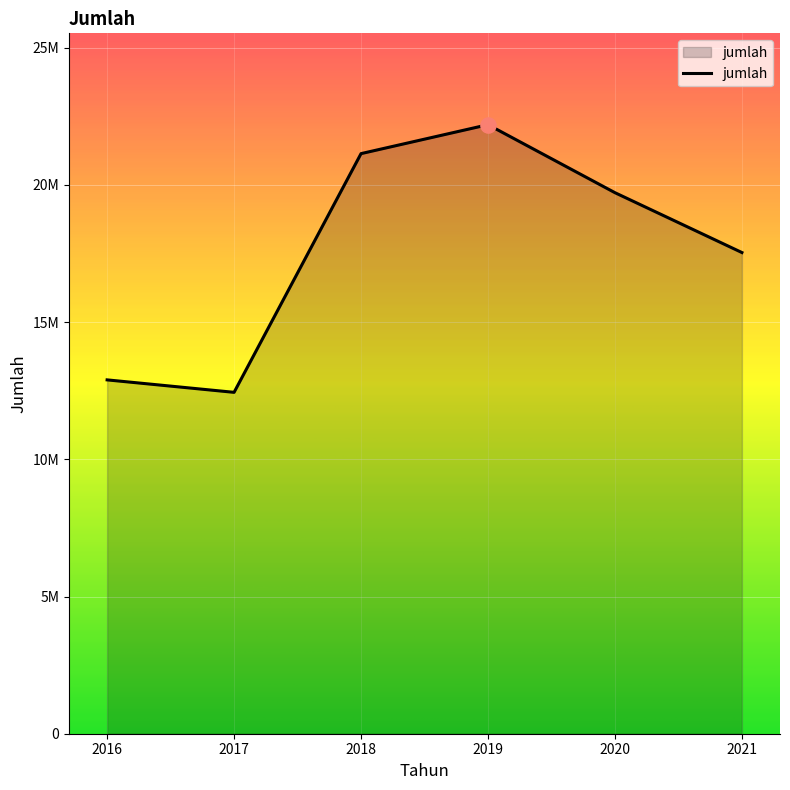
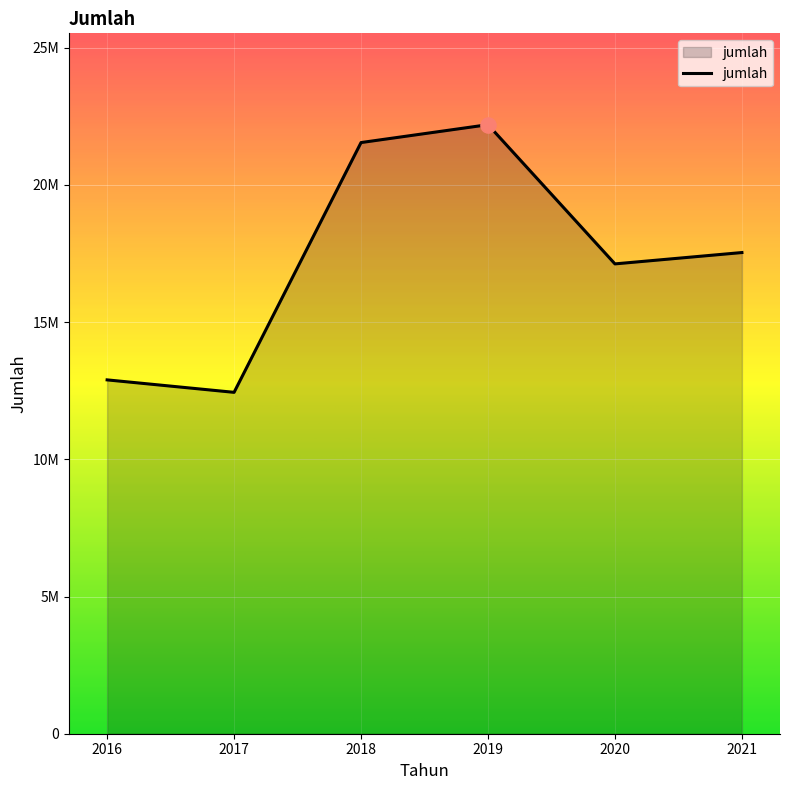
jumlah, 2018: 21100000 -> 21500000
jumlah, 2020: 19700000 -> 17100000
